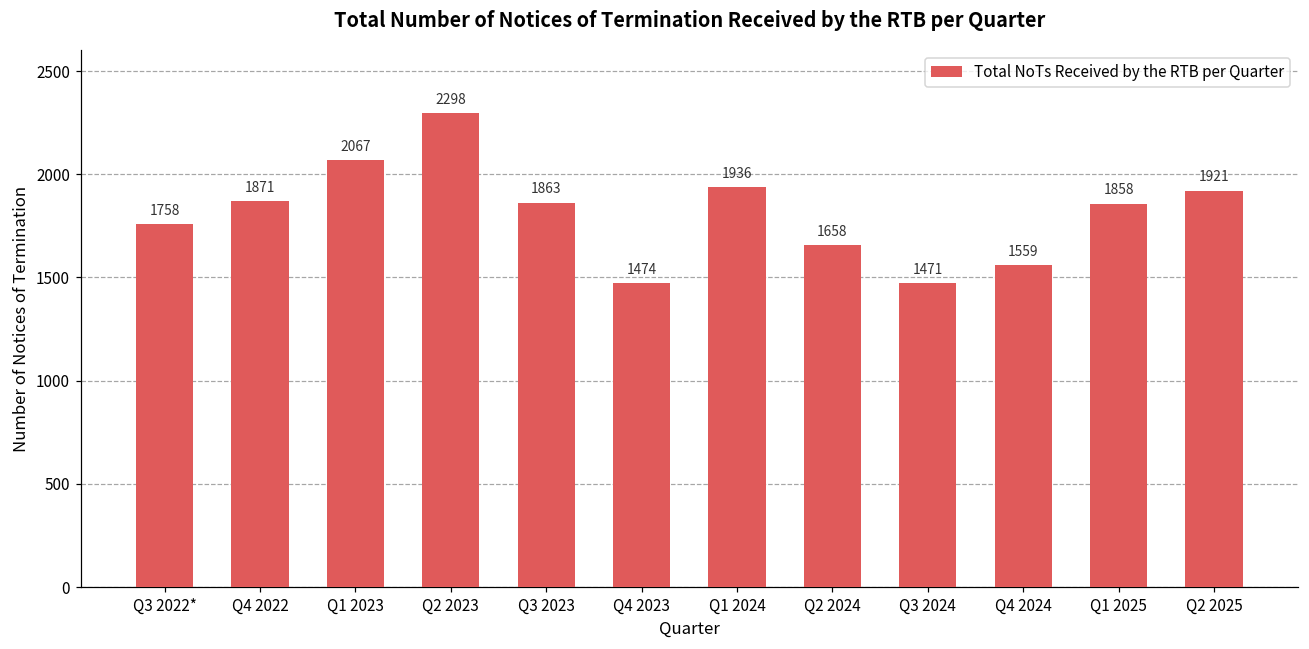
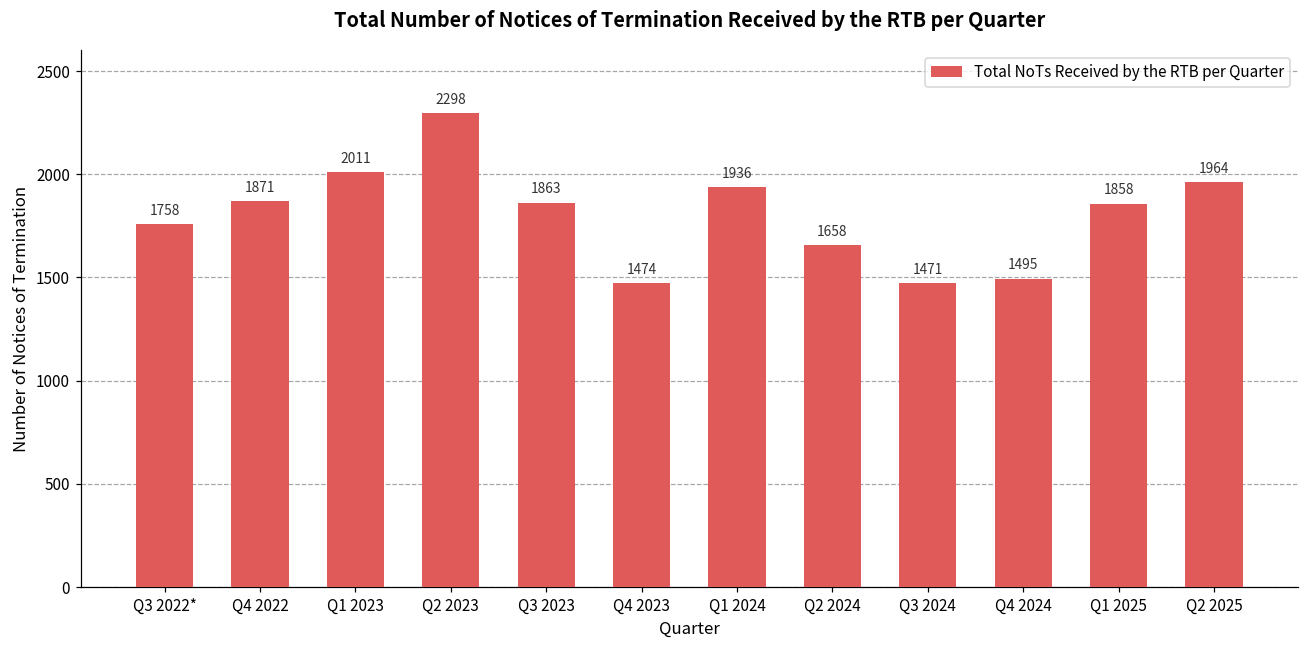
Q1 2023: 2067 -> 2011
Q4 2024: 1559 -> 1495
Q2 2025: 1921 -> 1964
